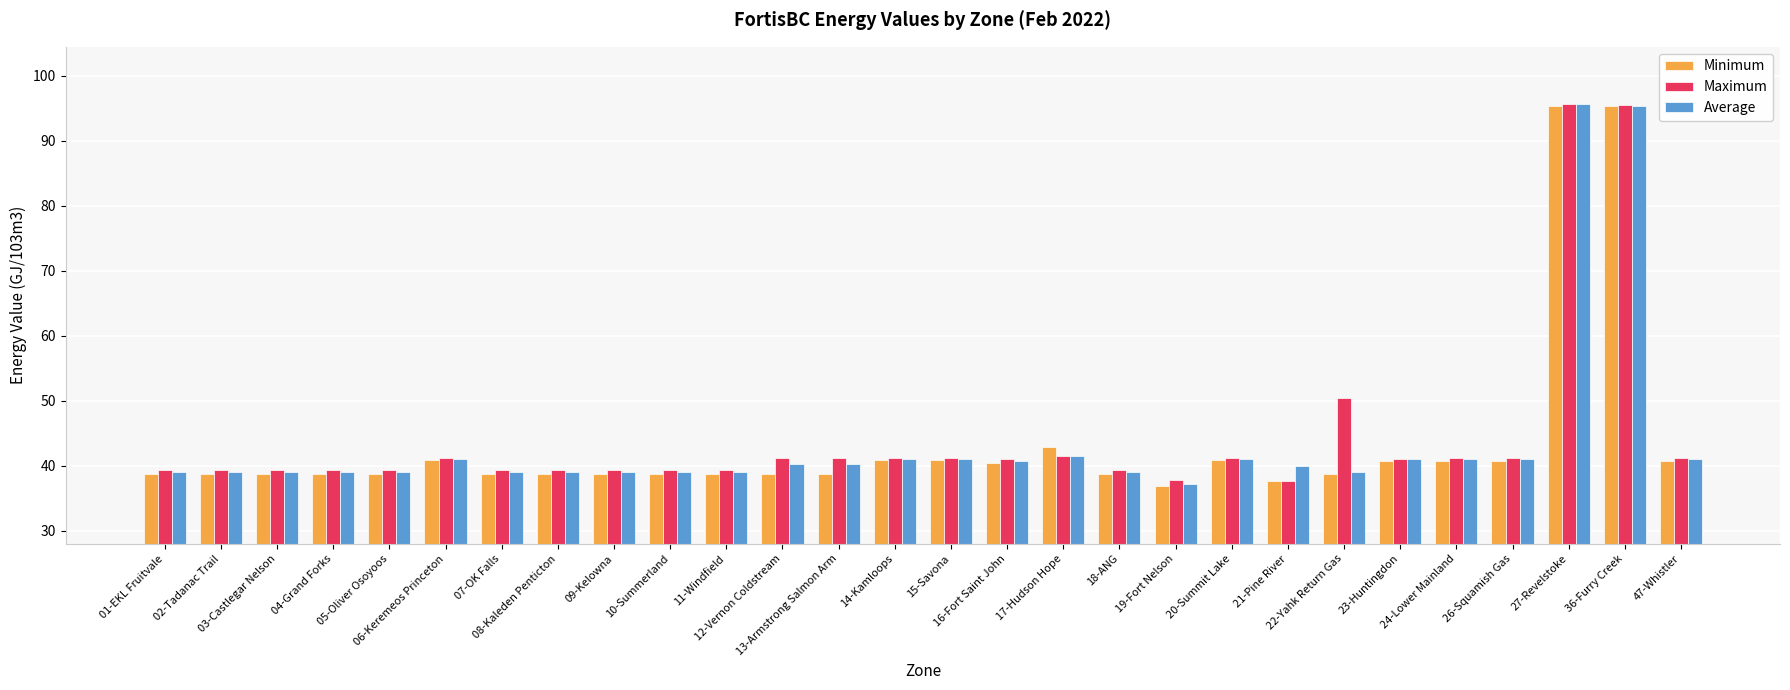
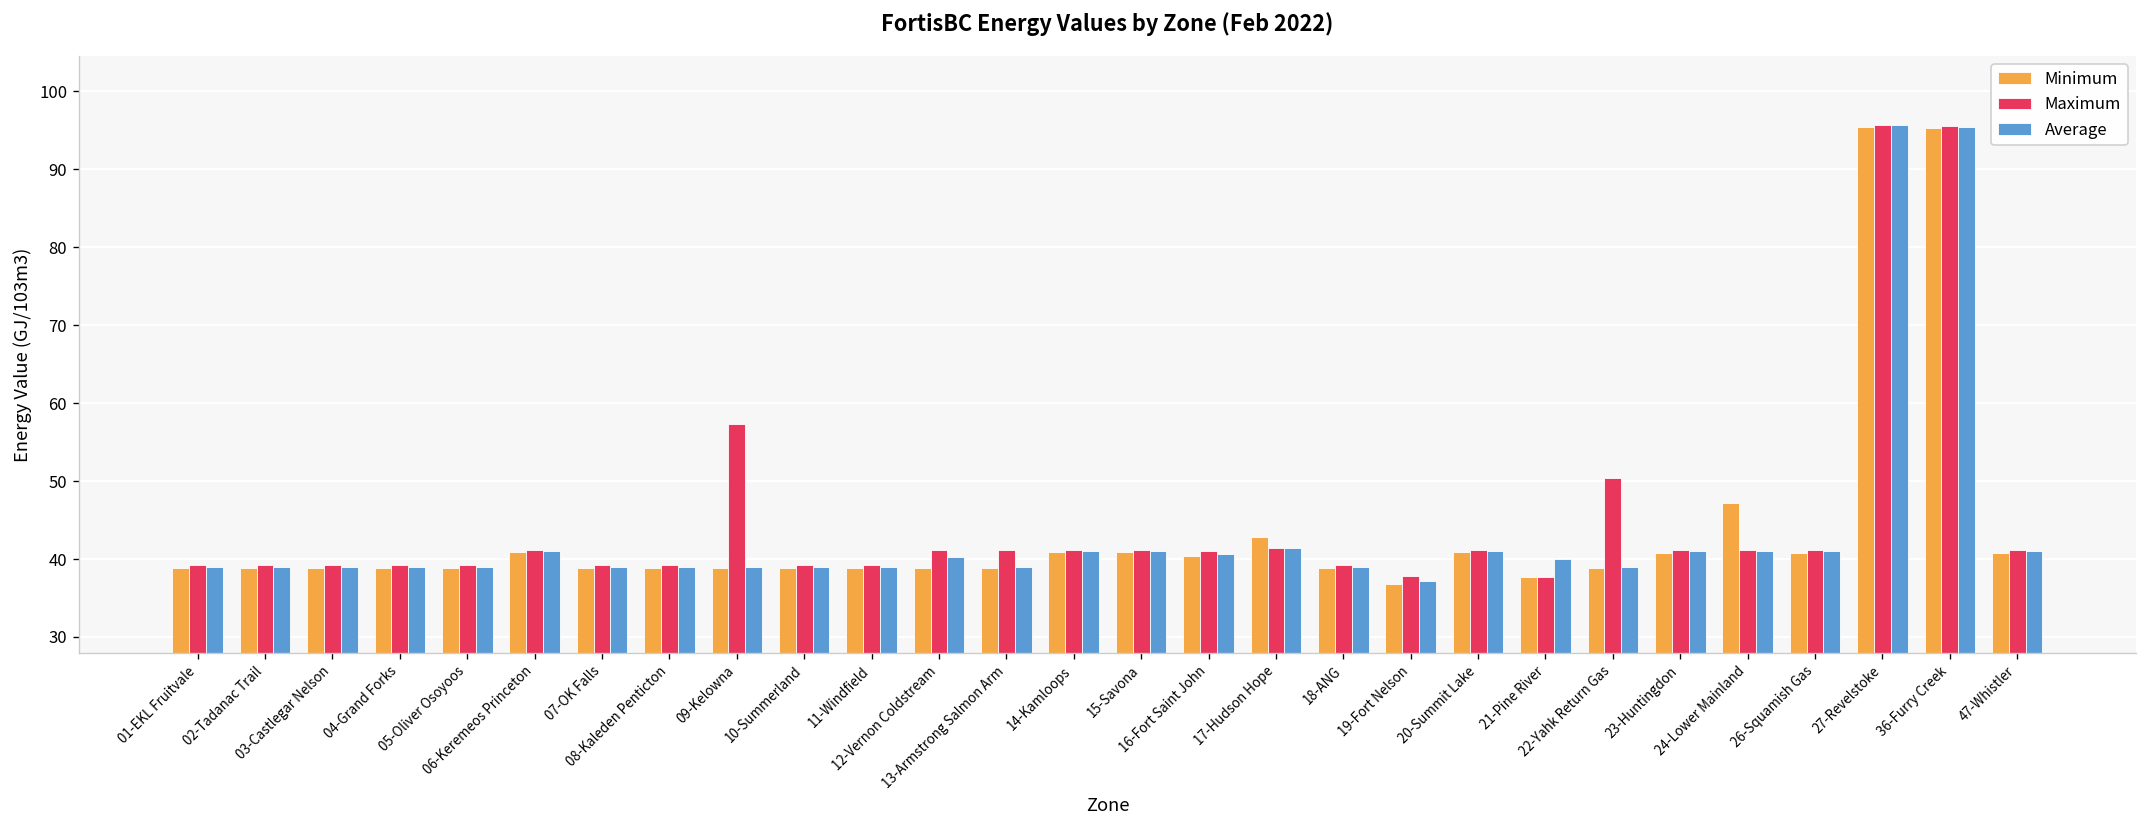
Maximum, 09-Kelowna: 39 -> 57
Average, 13-Armstrong Salmon Arm: 40 -> 39
Minimum, 24-Lower Mainland: 41 -> 47
